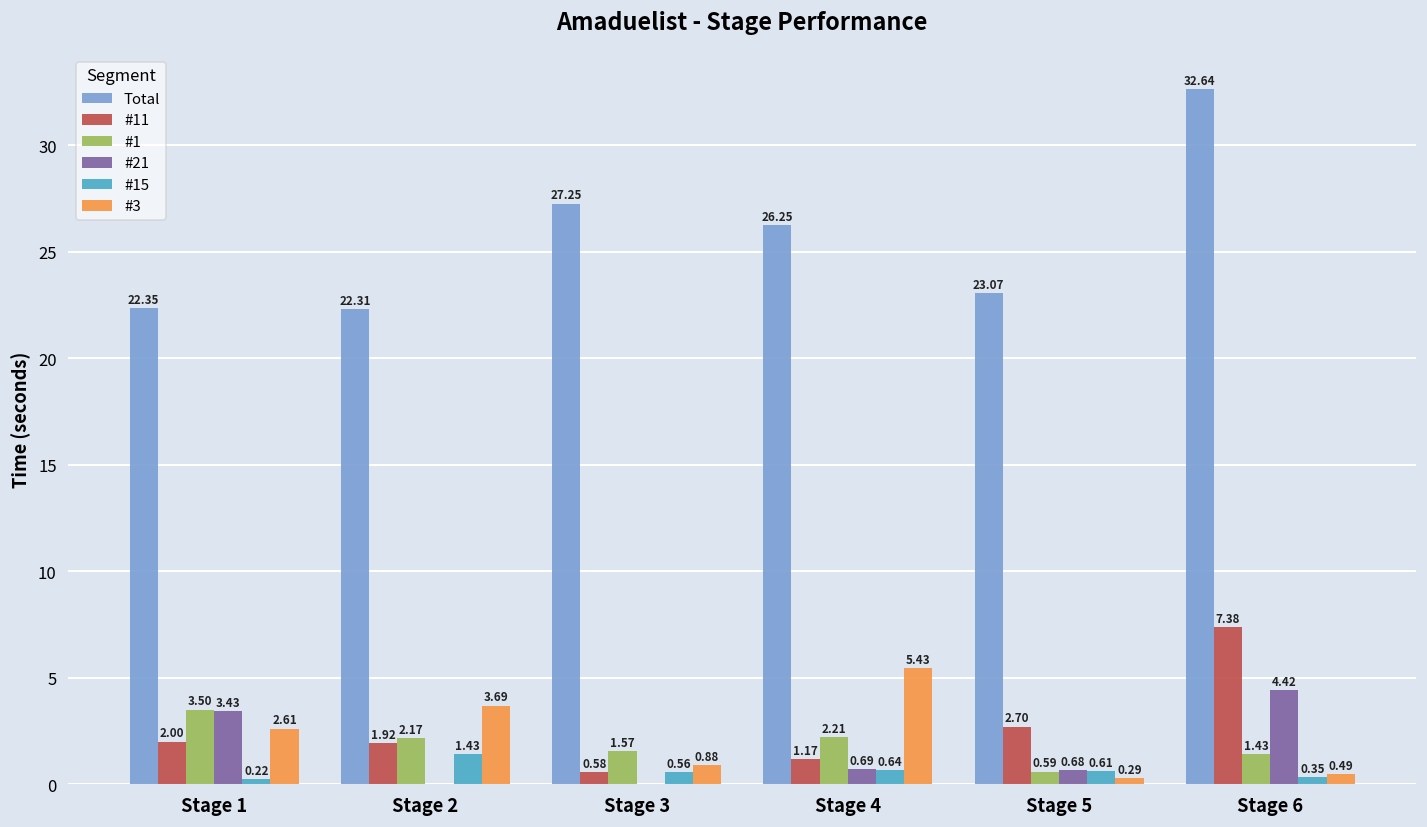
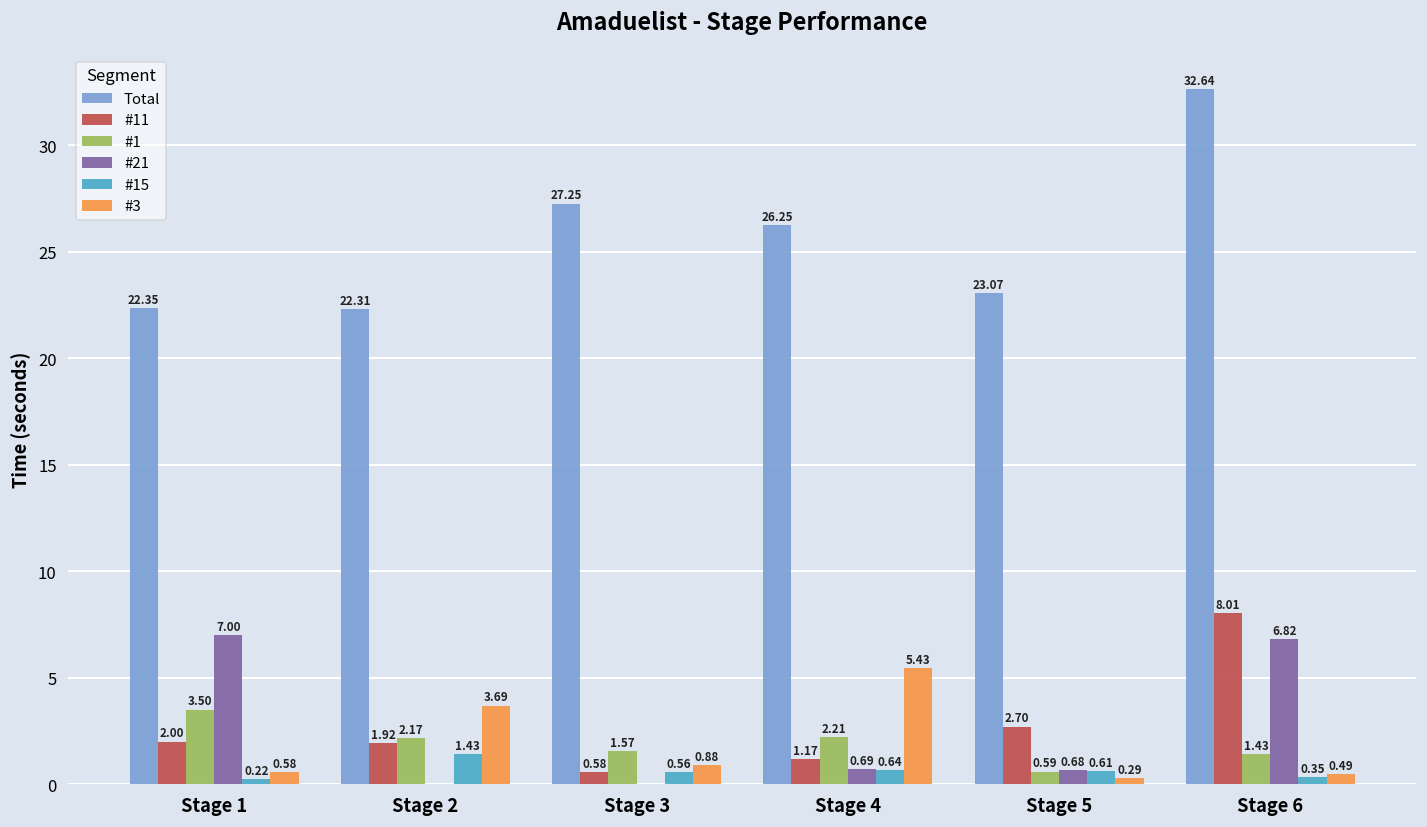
#21, Stage 1: 3.43 -> 7.00
#3, Stage 1: 2.61 -> 0.58
#11, Stage 6: 7.38 -> 8.01
#21, Stage 6: 4.42 -> 6.82
